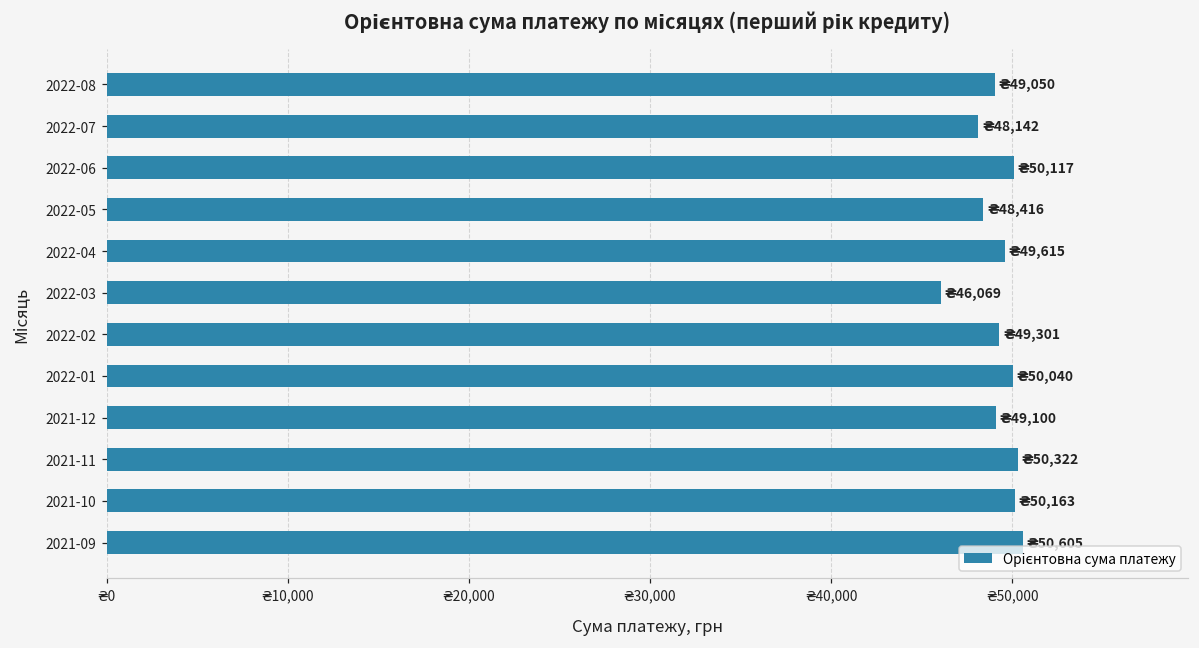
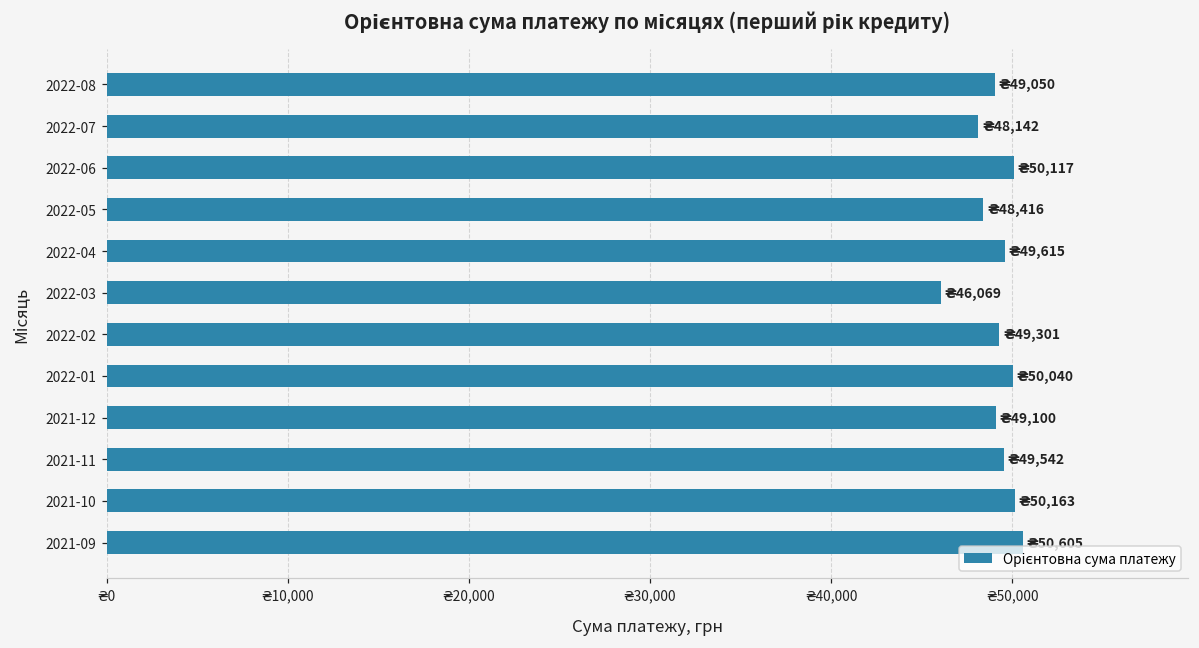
2021-11: 50,322 -> 49,542
